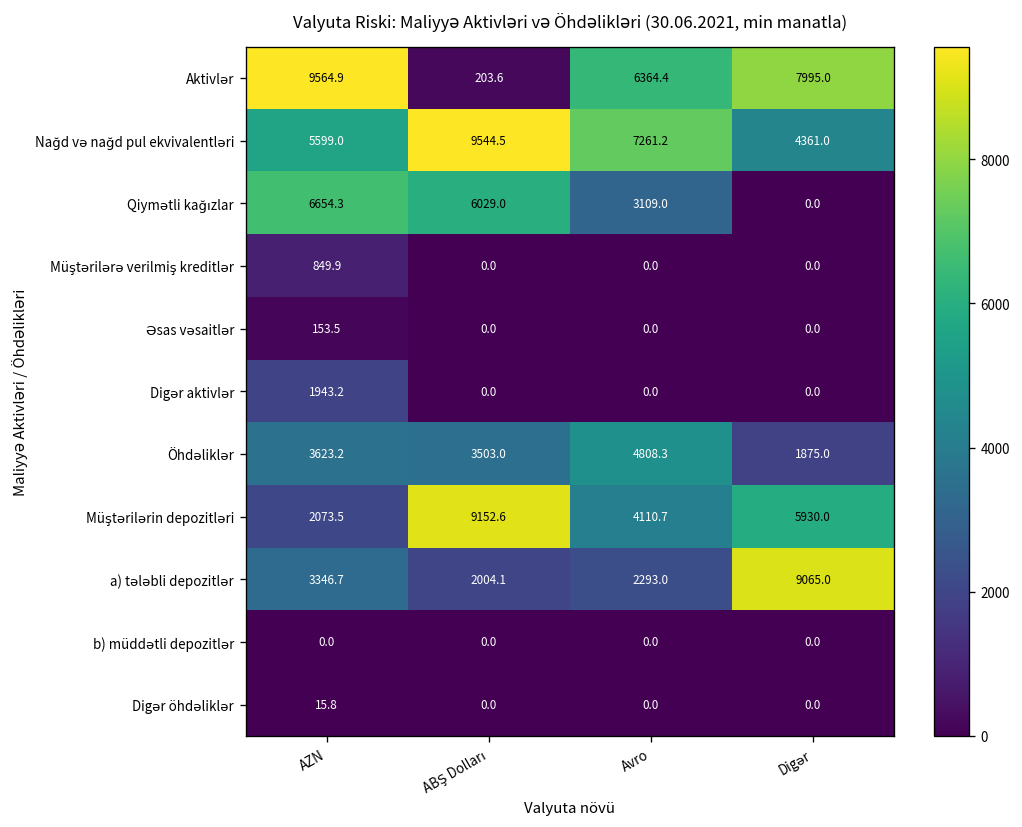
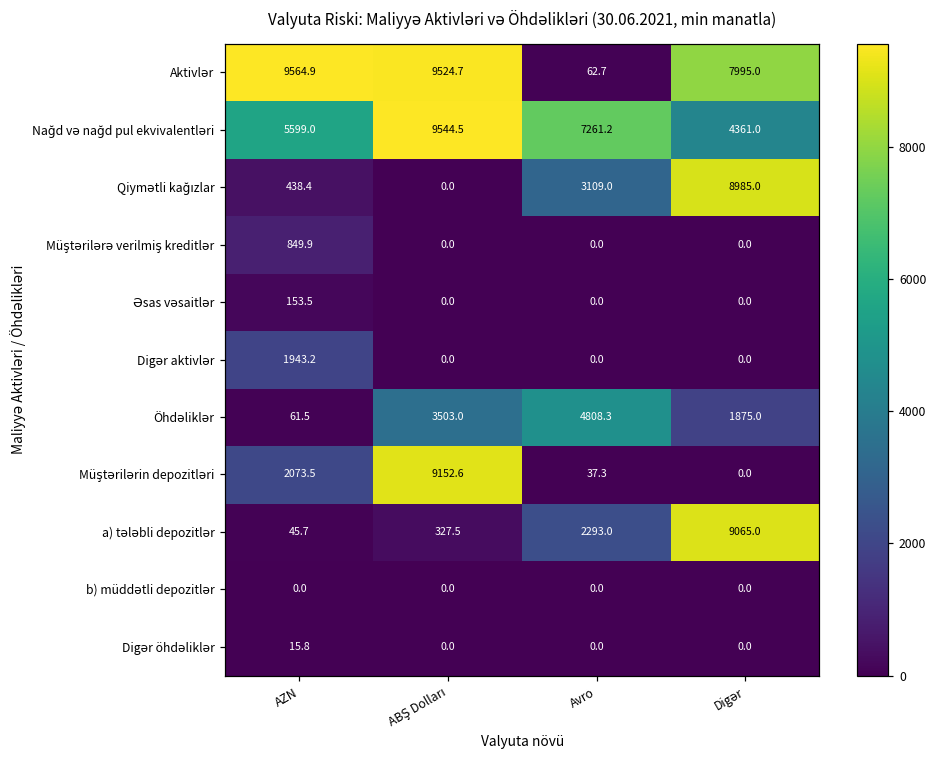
Aktivlər, ABŞ Dolları: 203.6 -> 9524.7
Aktivlər, Avro: 6364.4 -> 62.7
Qiymətli kağızlar, AZN: 6654.3 -> 438.4
Qiymətli kağızlar, ABŞ Dolları: 6029.0 -> 0.0
Qiymətli kağızlar, Digər: 0.0 -> 8985.0
Öhdəliklər, AZN: 3623.2 -> 61.5
Müştərilərin depozitləri, Avro: 4110.7 -> 37.3
Müştərilərin depozitləri, Digər: 5930.0 -> 0.0
a) tələbli depozitlər, AZN: 3346.7 -> 45.7
a) tələbli depozitlər, ABŞ Dolları: 2004.1 -> 327.5
